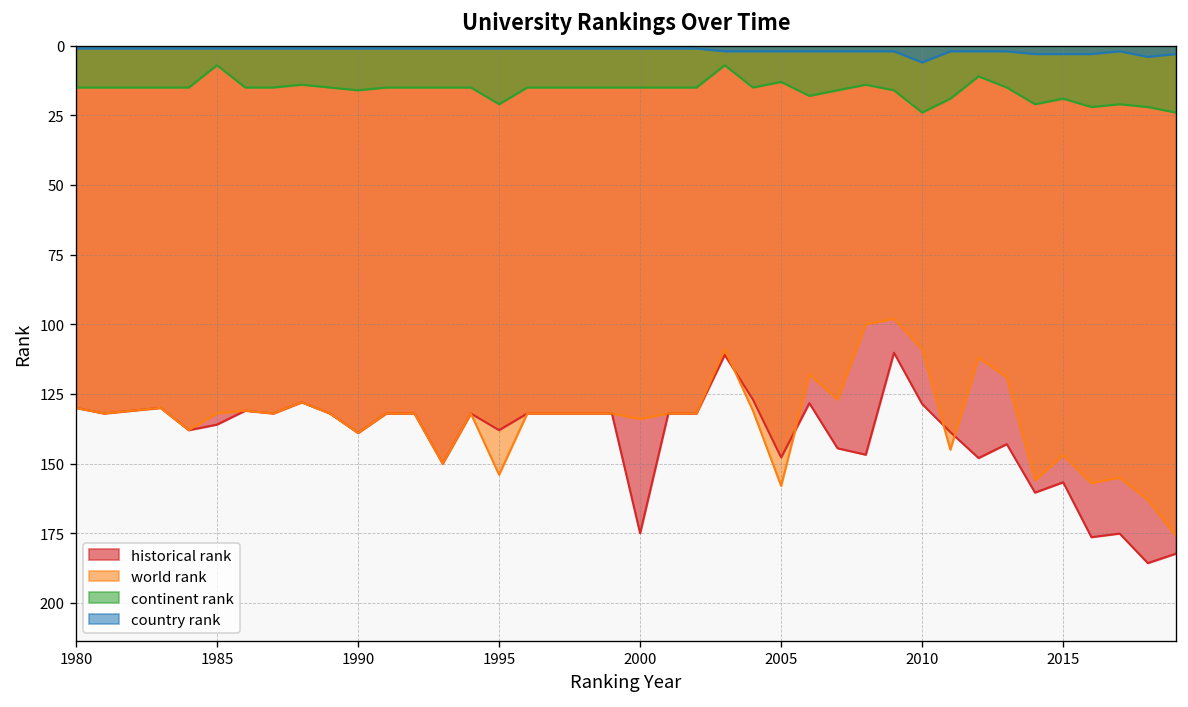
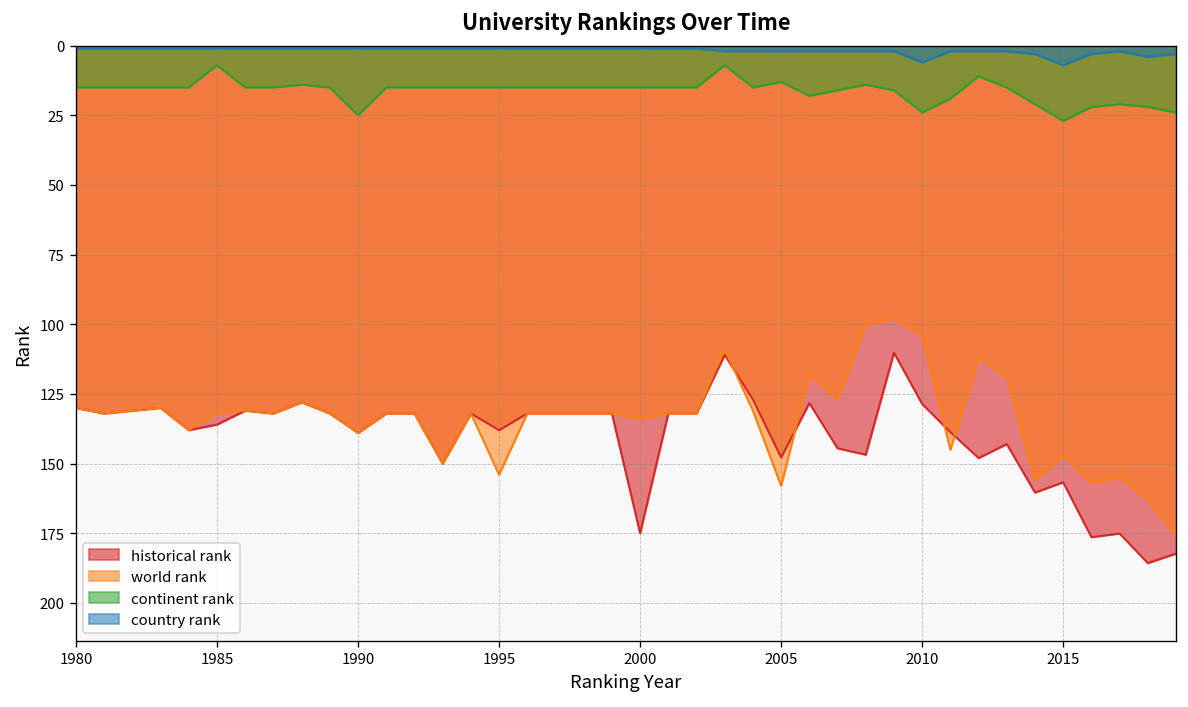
continent rank, 1990: 16 -> 25
continent rank, 1995: 21 -> 15
world rank, 2010: 109 -> 104
continent rank, 2015: 19 -> 27
country rank, 2015: 3 -> 7
